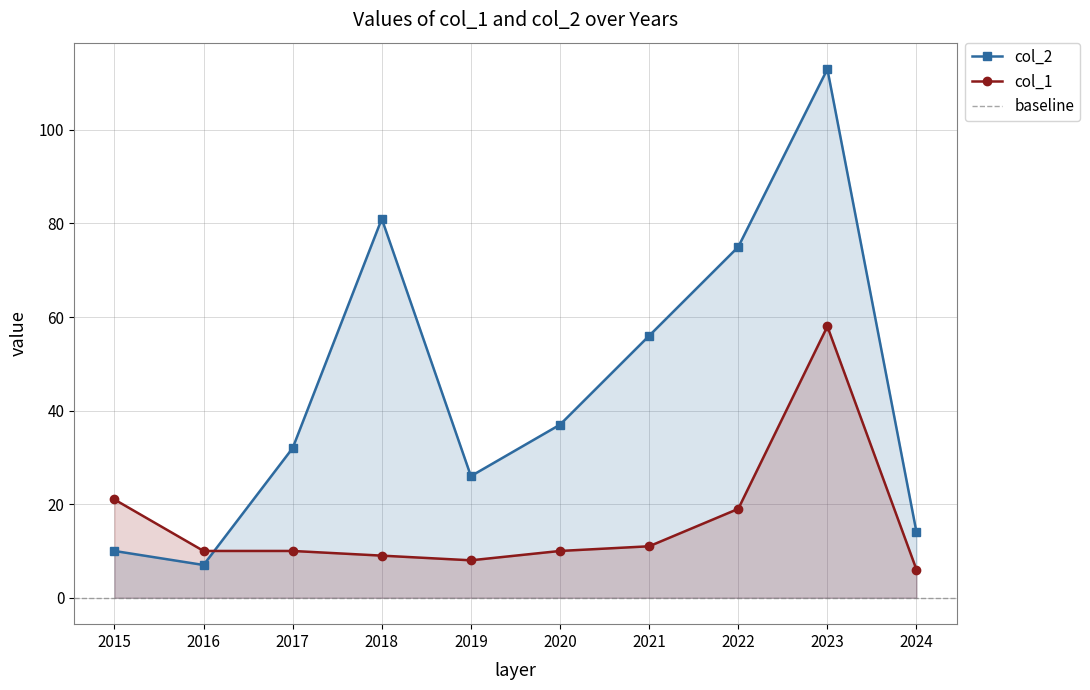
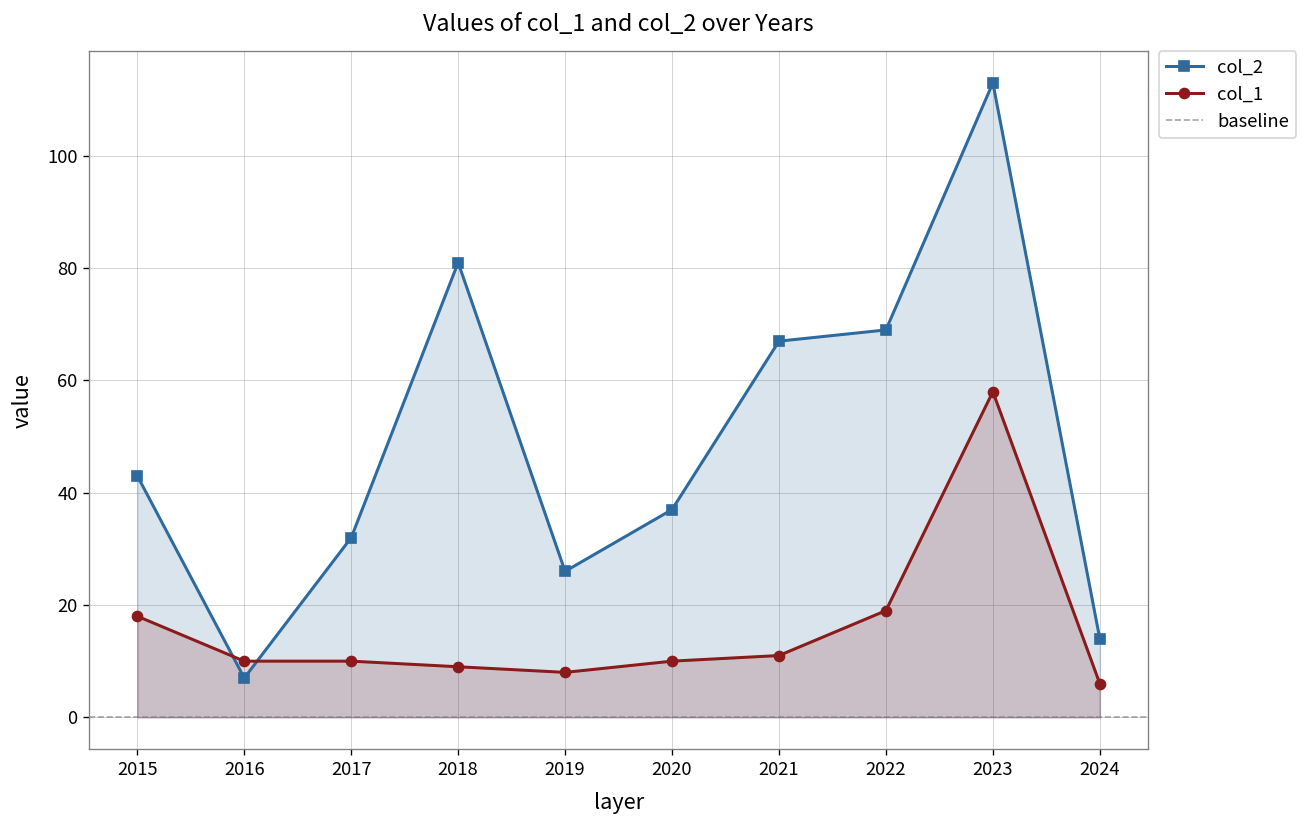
col_2, 2015: 10 -> 43
col_1, 2015: 21 -> 18
col_2, 2021: 56 -> 67
col_2, 2022: 75 -> 69
